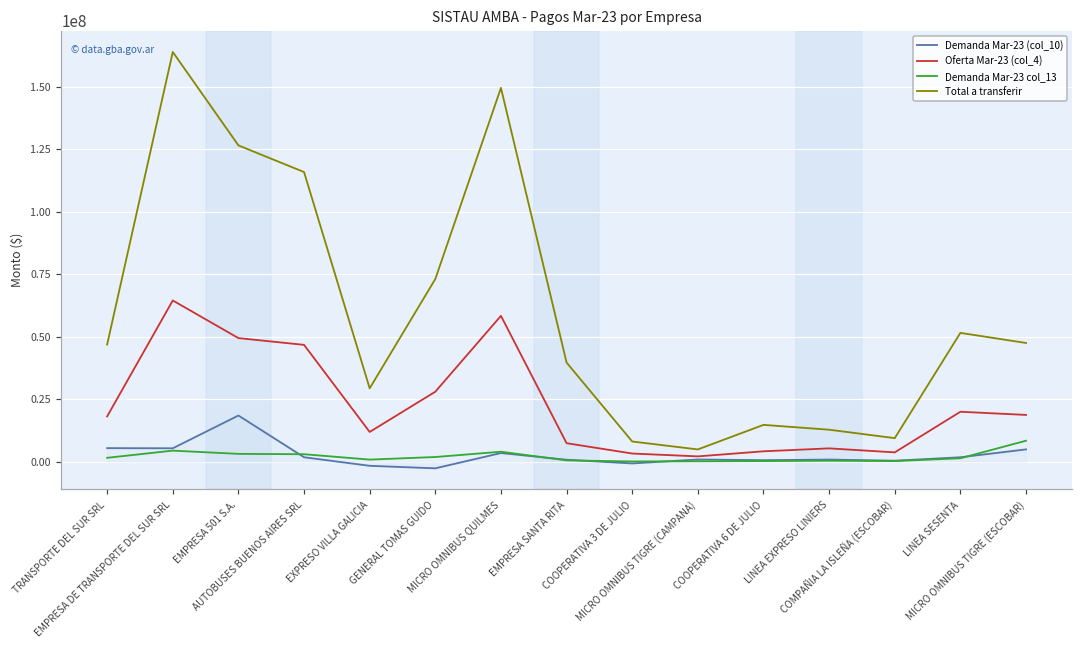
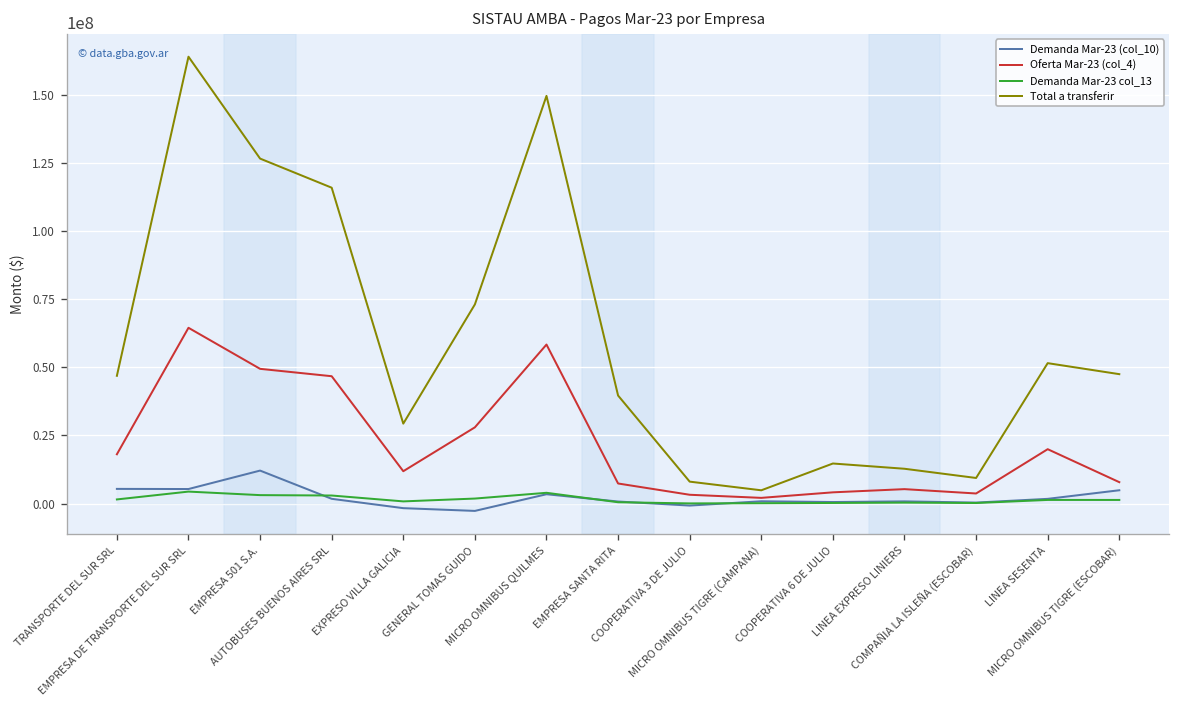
Demanda Mar-23 (col_10), EMPRESA 501 S.A.: 18000000 -> 12000000
Oferta Mar-23 (col_4), MICRO OMNIBUS TIGRE (ESCOBAR): 19000000 -> 8000000
Demanda Mar-23 col_13, MICRO OMNIBUS TIGRE (ESCOBAR): 8000000 -> 1000000
